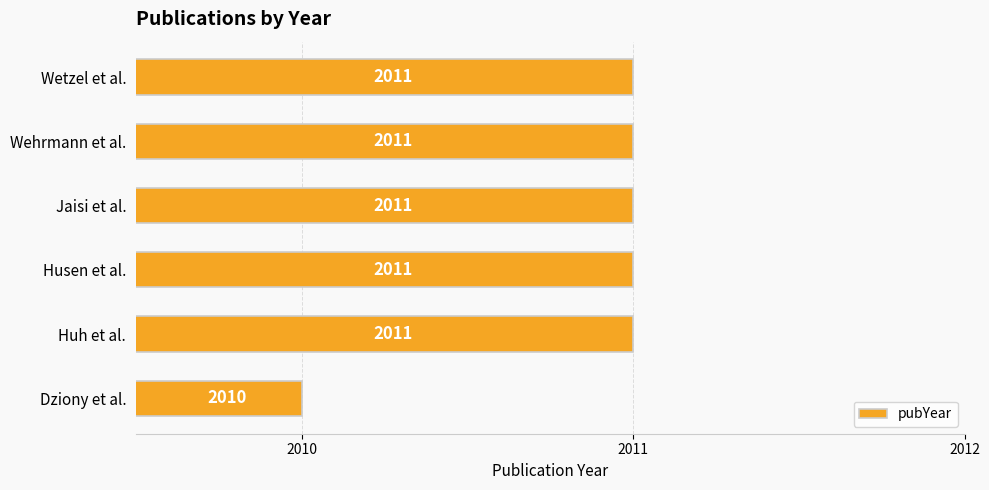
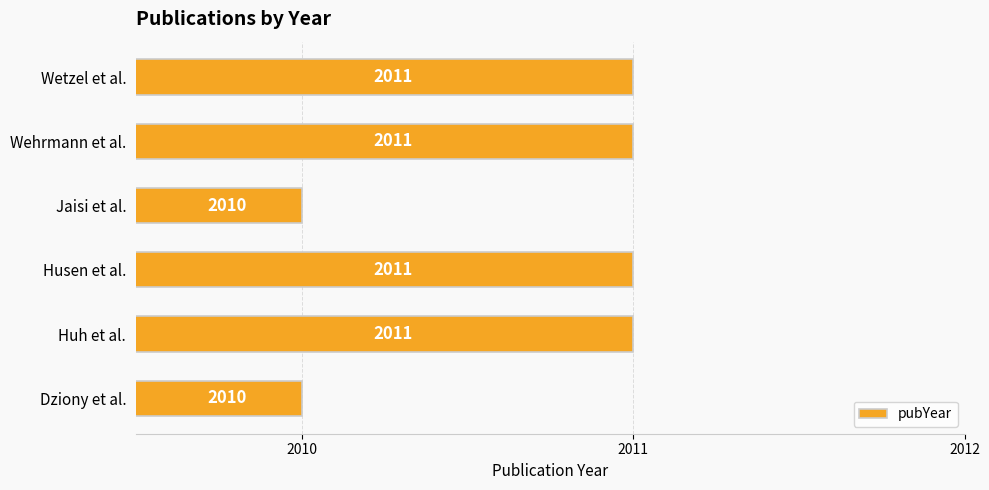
Jaisi et al.: 2011 -> 2010
